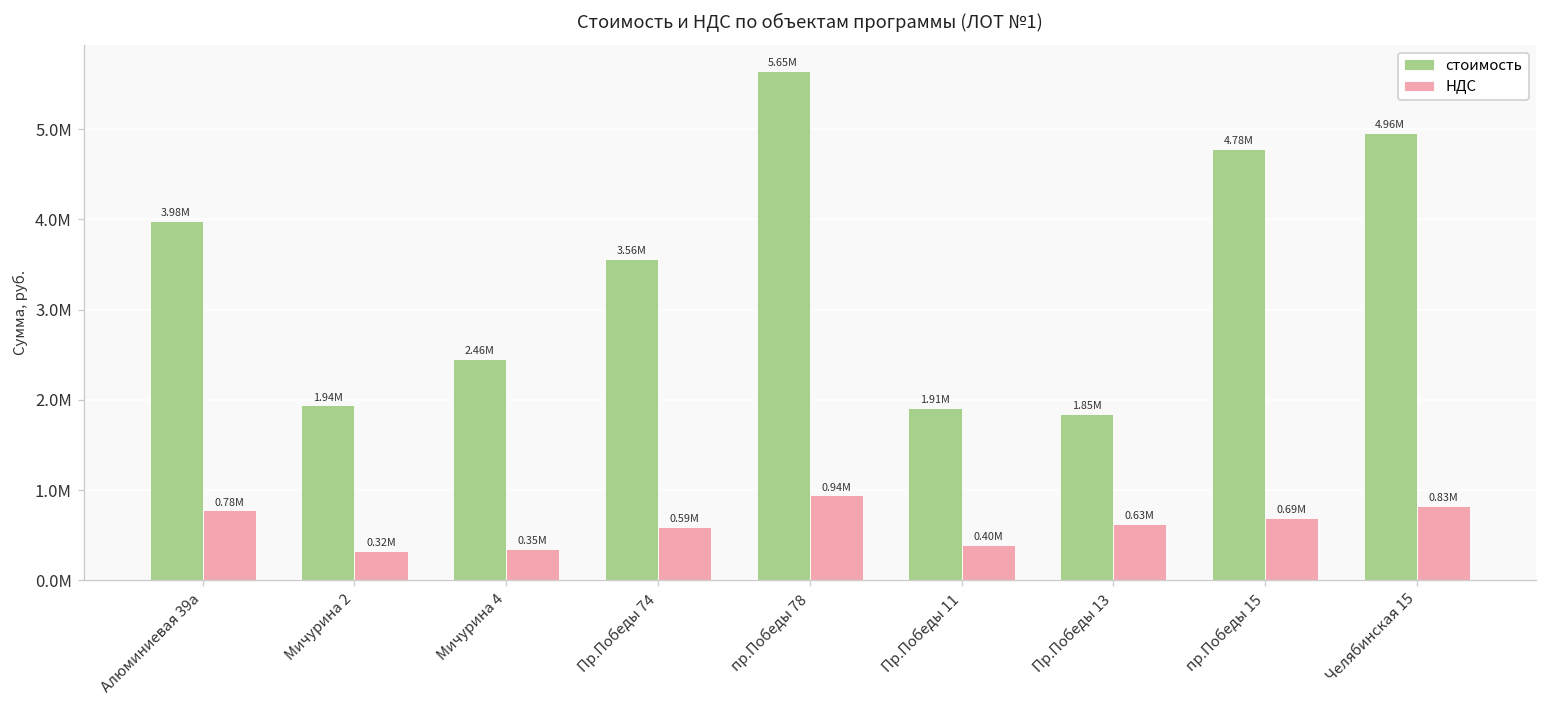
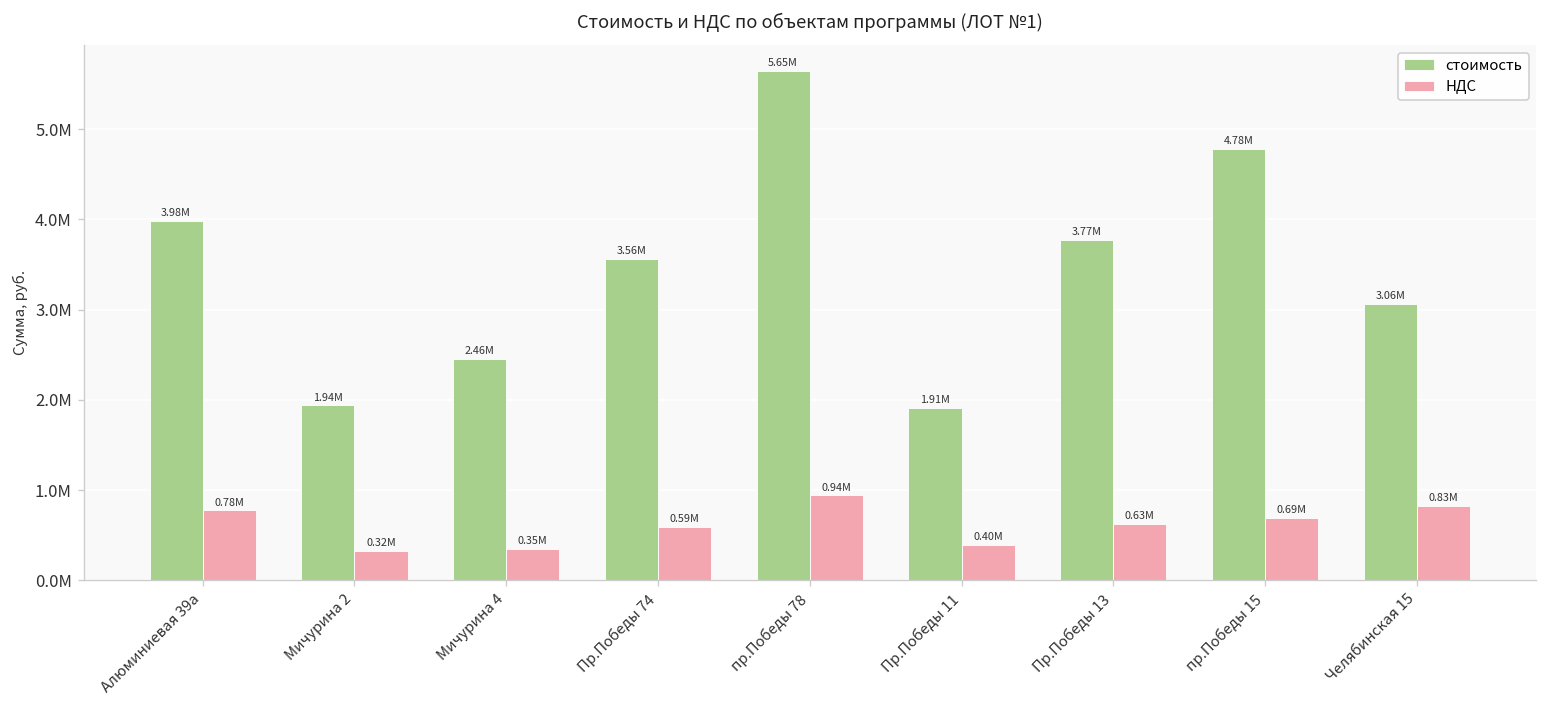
стоимость, Пр.Победы 13: 1.85М -> 3.77М
стоимость, Челябинская 15: 4.96М -> 3.06М
